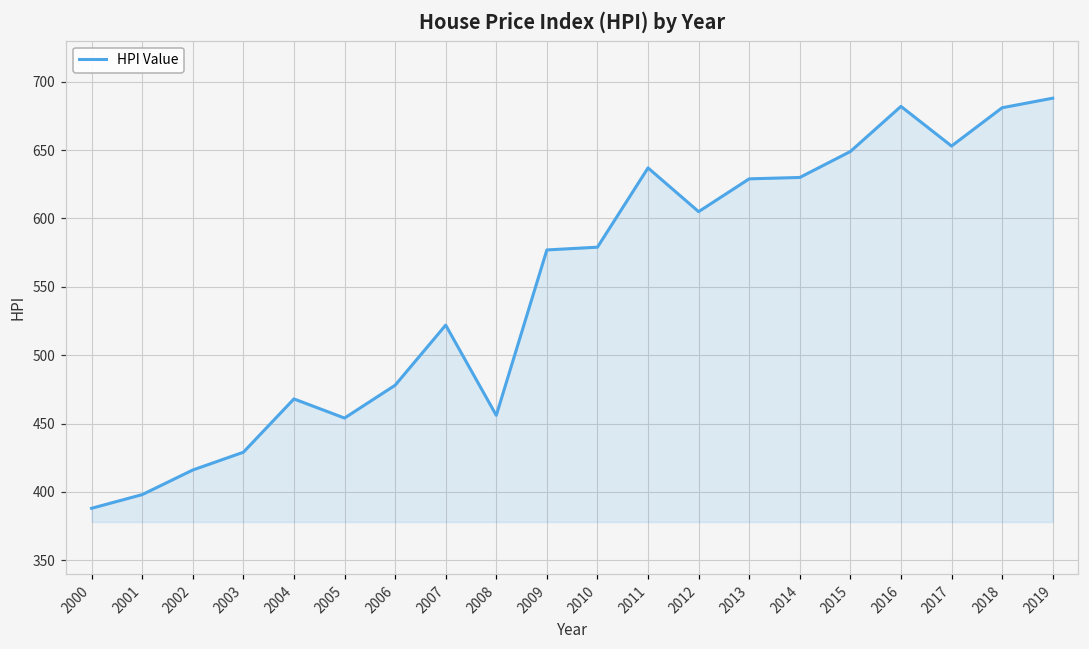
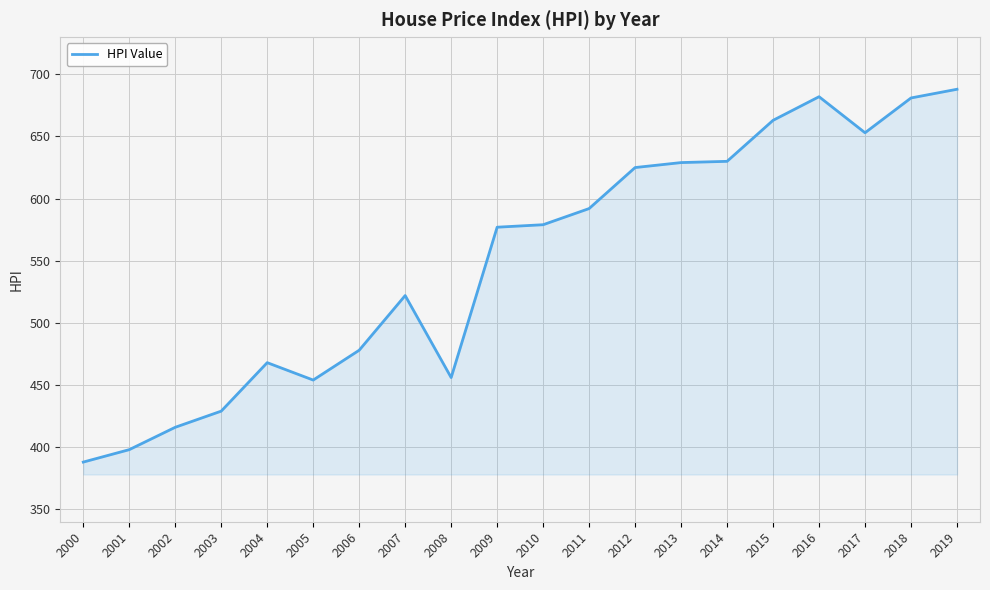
2011: 637 -> 592
2012: 605 -> 625
2015: 649 -> 663
